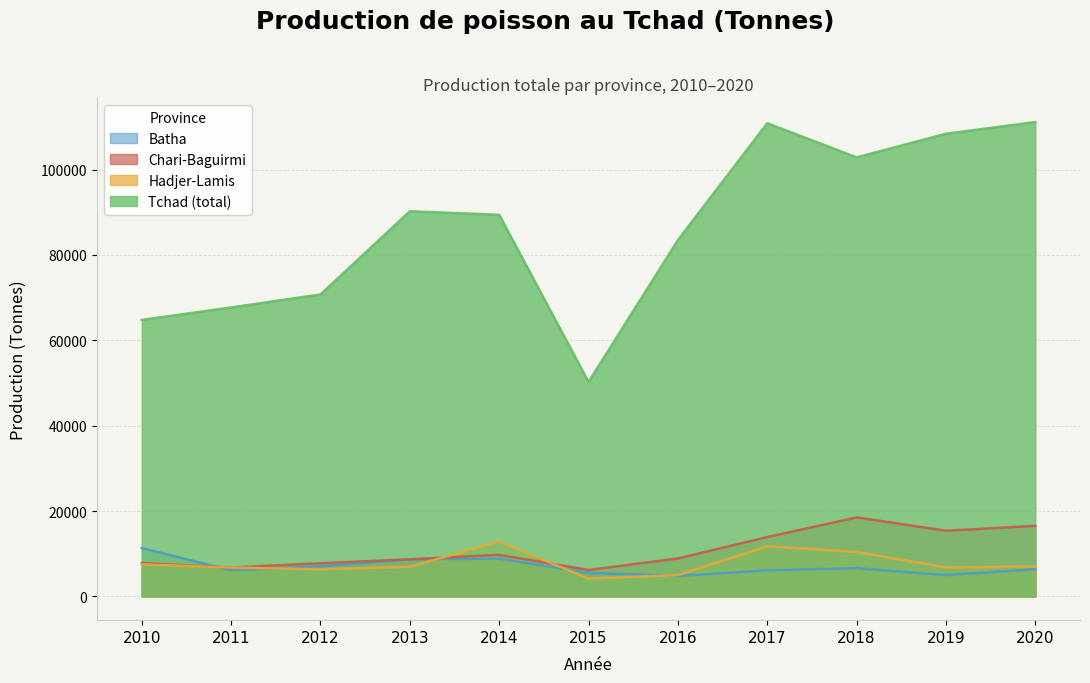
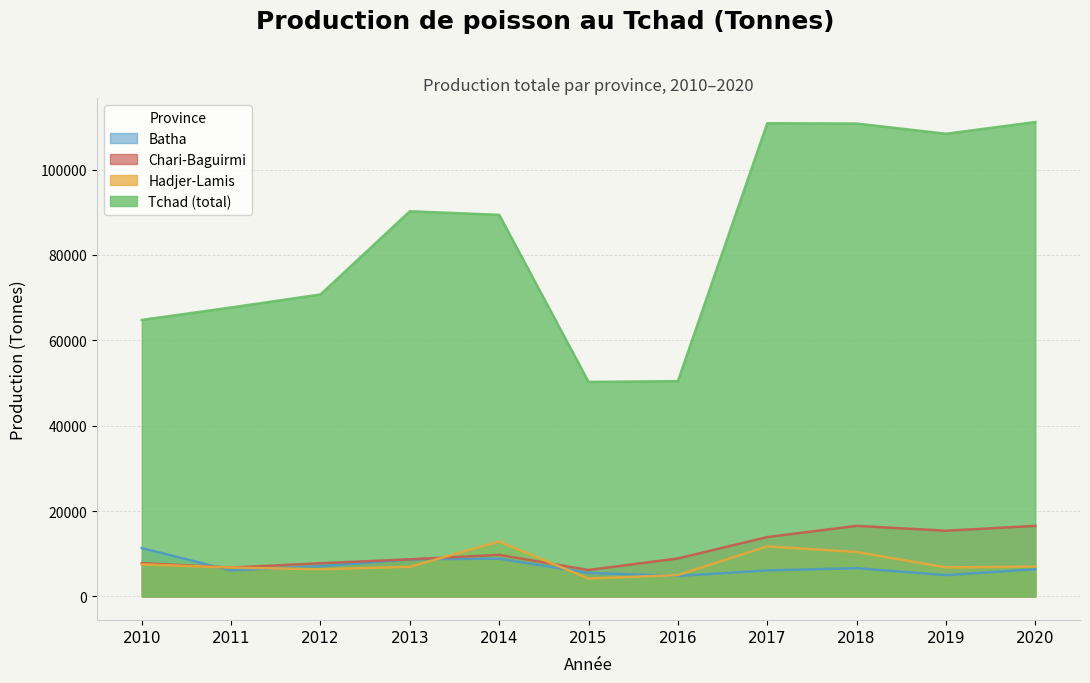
Tchad (total), 2016: 83000 -> 50000
Chari-Baguirmi, 2018: 19000 -> 17000
Tchad (total), 2018: 103000 -> 111000
